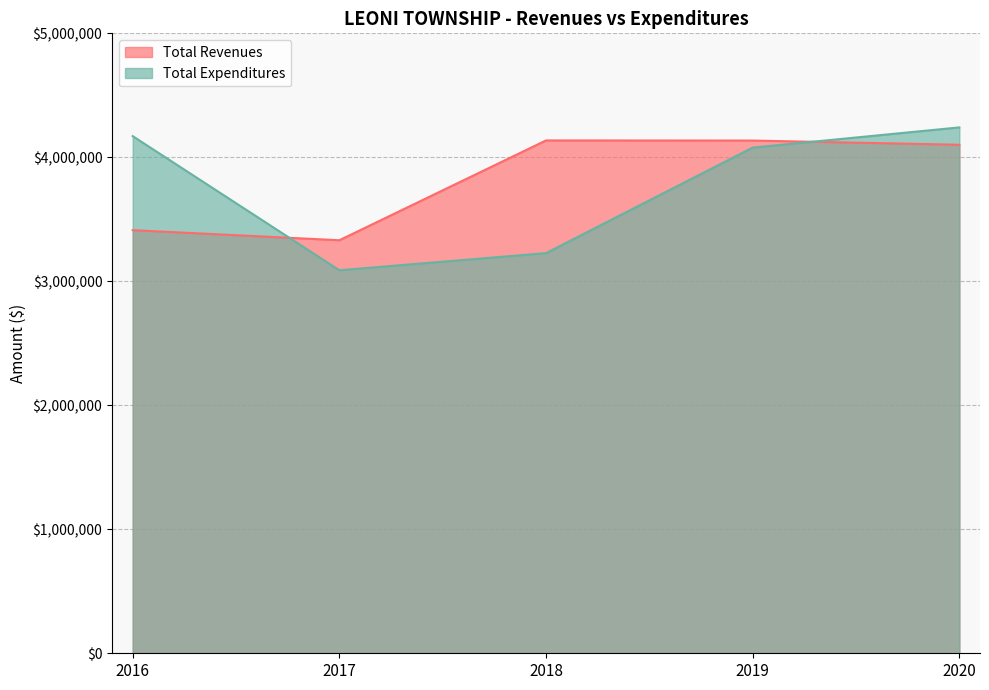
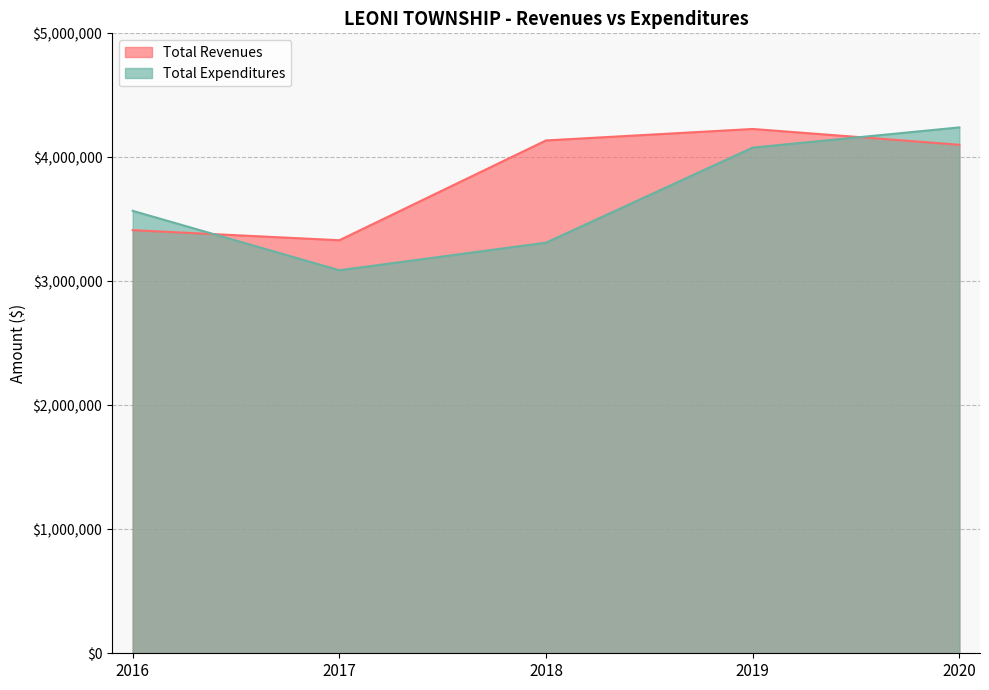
Total Expenditures, 2016: $4,170,000 -> $3,570,000
Total Expenditures, 2018: $3,230,000 -> $3,310,000
Total Revenues, 2019: $4,140,000 -> $4,230,000
